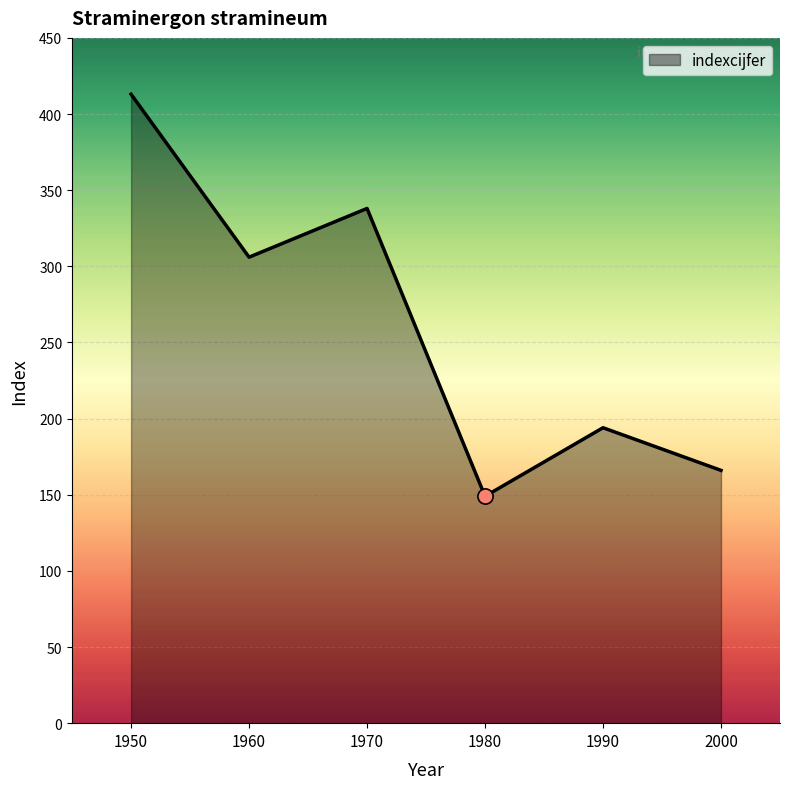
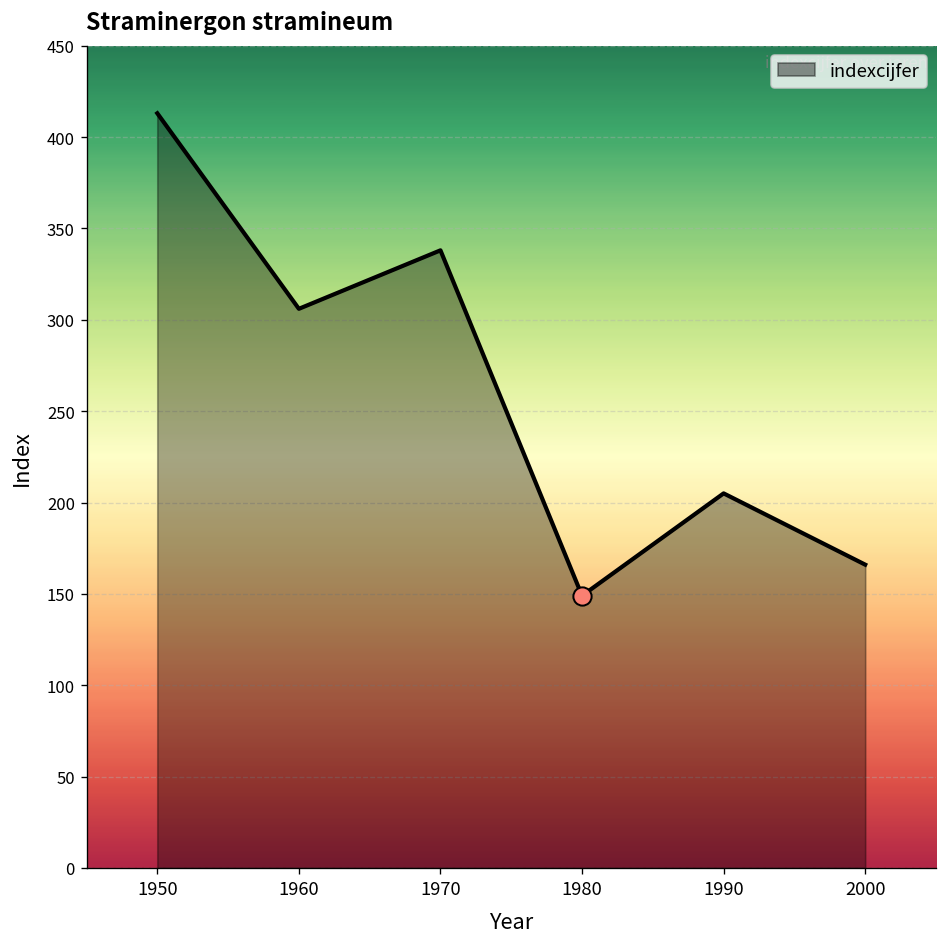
indexcijfer, 1990: 194 -> 205
